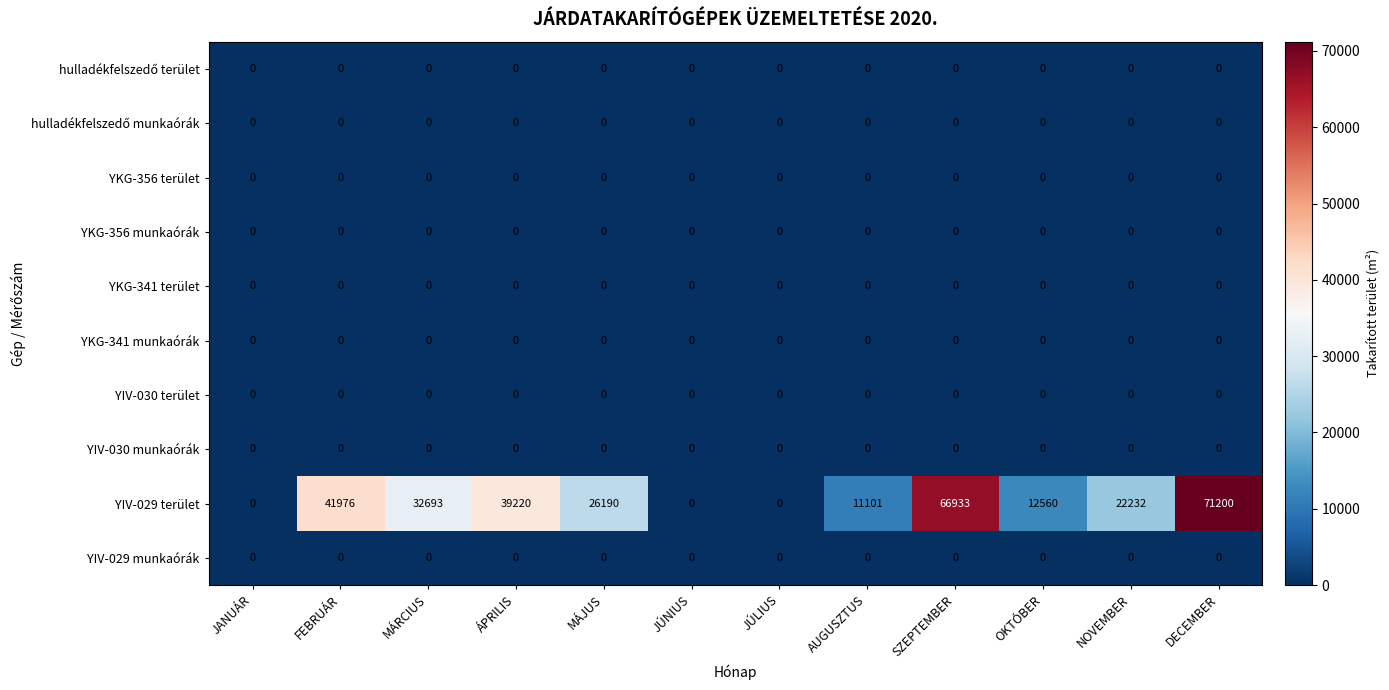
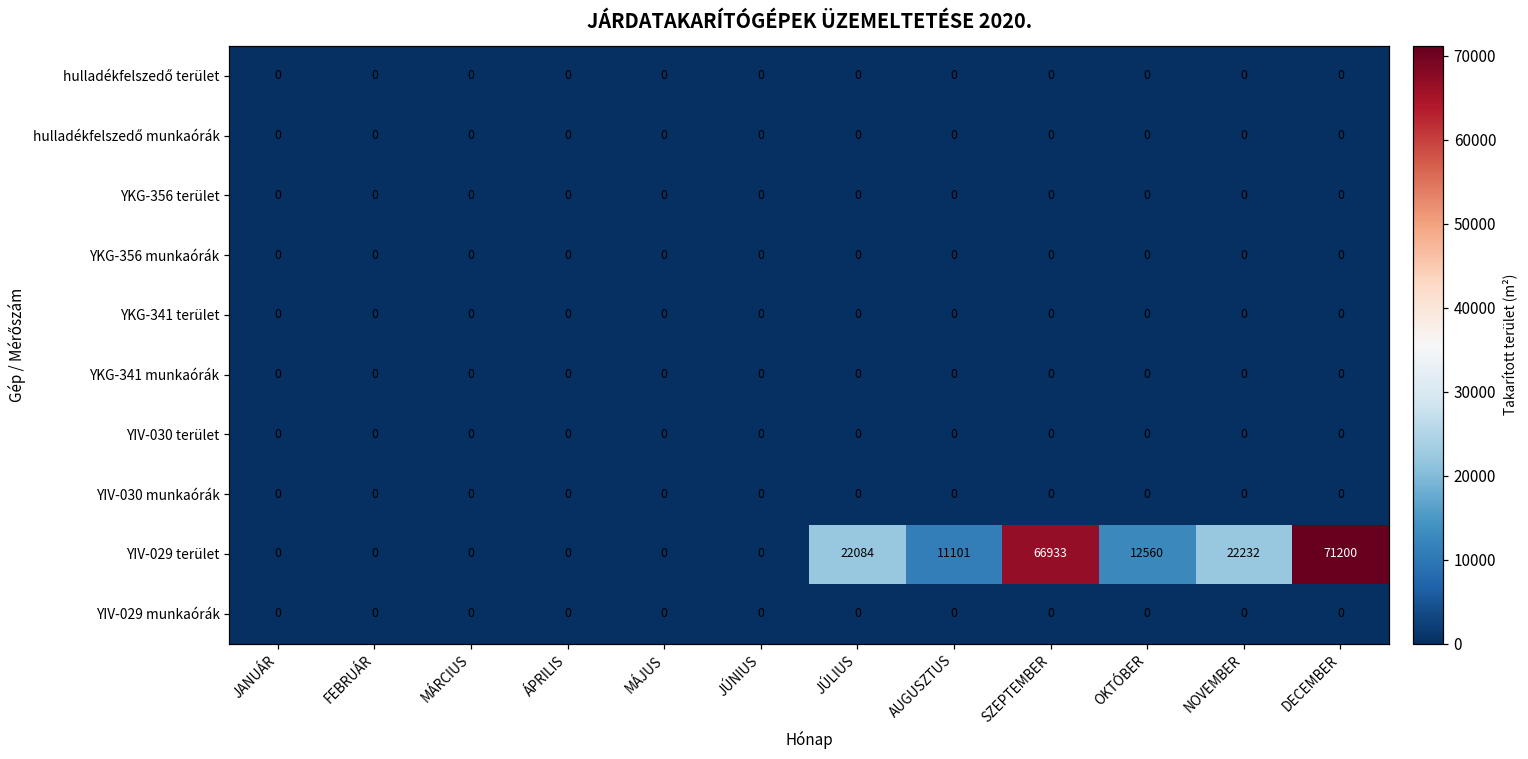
YIV-029 terület, FEBRUÁR: 41976 -> 0
YIV-029 terület, MÁRCIUS: 32693 -> 0
YIV-029 terület, ÁPRILIS: 39220 -> 0
YIV-029 terület, MÁJUS: 26190 -> 0
YIV-029 terület, JÚLIUS: 0 -> 22084
